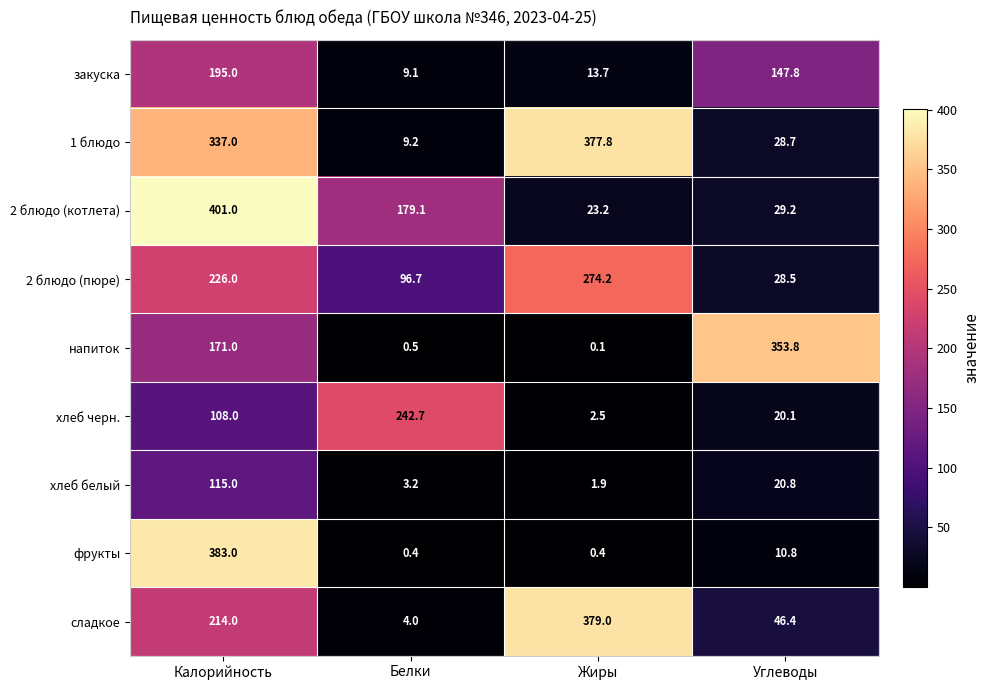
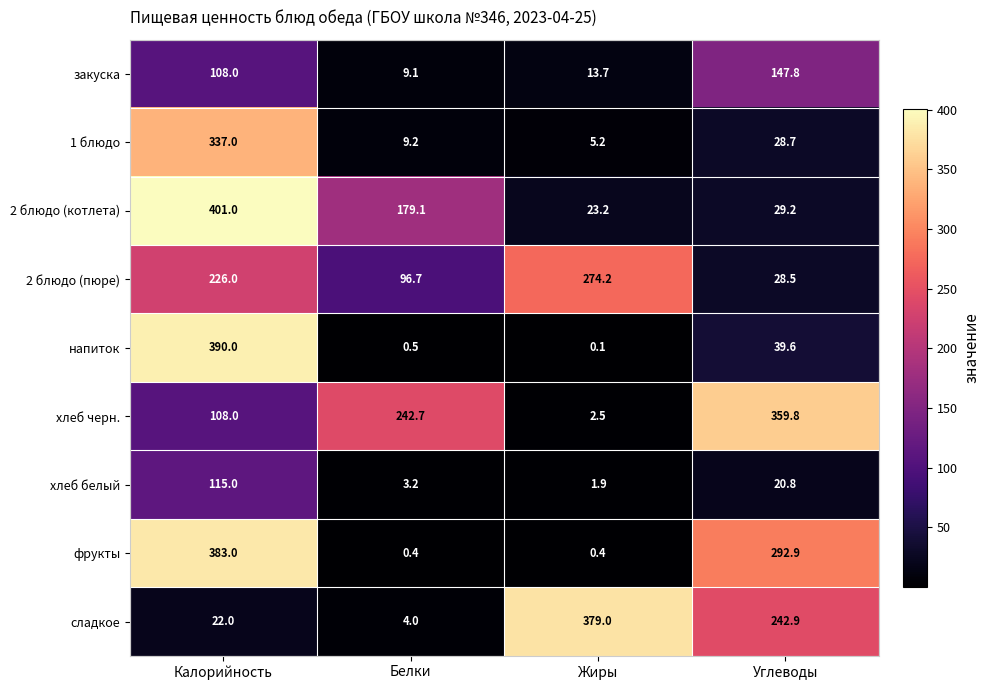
закуска, Калорийность: 195.0 -> 108.0
1 блюдо, Жиры: 377.8 -> 5.2
напиток, Калорийность: 171.0 -> 390.0
напиток, Углеводы: 353.8 -> 39.6
хлеб черн., Углеводы: 20.1 -> 359.8
фрукты, Углеводы: 10.8 -> 292.9
сладкое, Калорийность: 214.0 -> 22.0
сладкое, Углеводы: 46.4 -> 242.9
